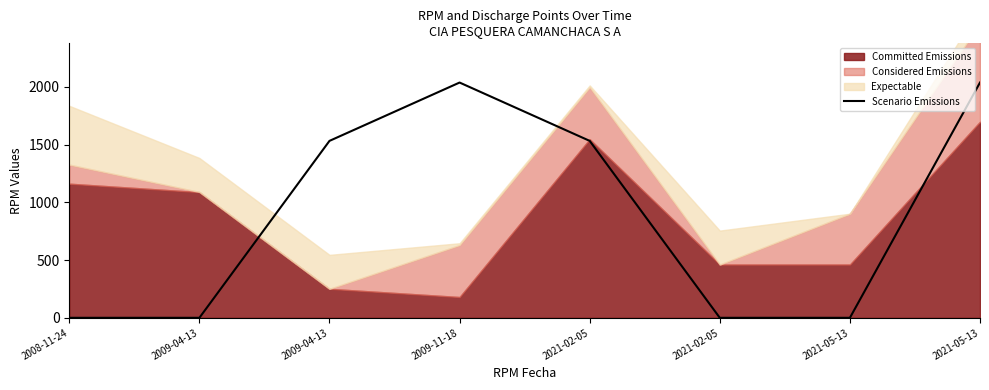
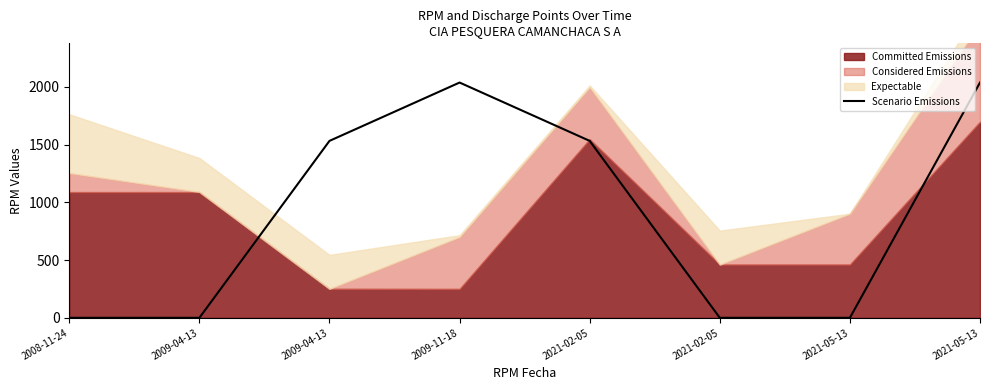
Committed Emissions, 2008-11-24: 1160 -> 1090
Committed Emissions, 2009-11-18: 180 -> 250
